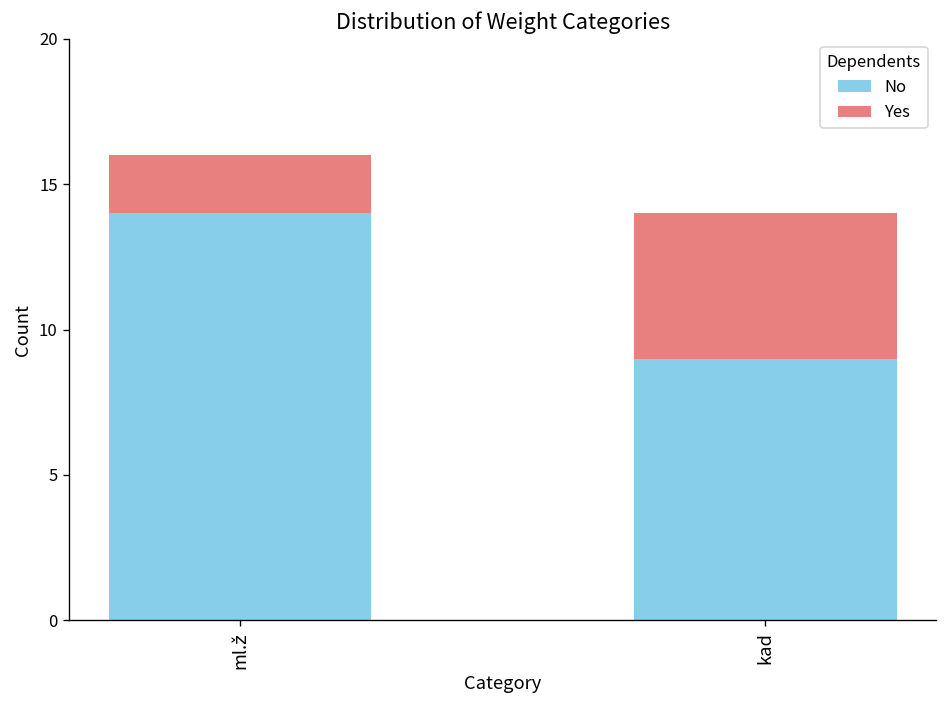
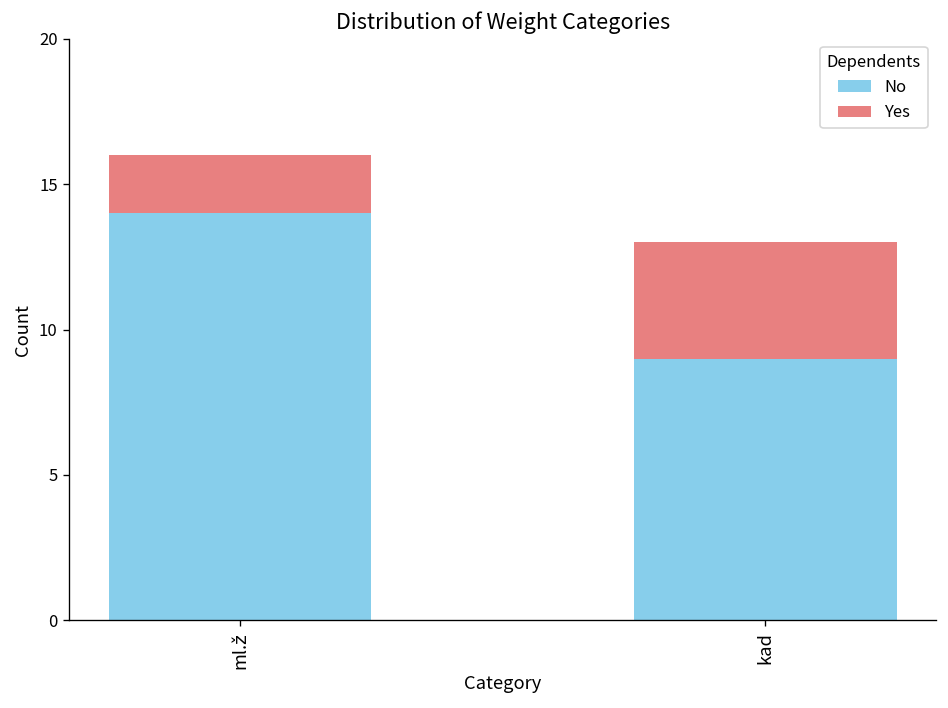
Yes, kad: 5 -> 4
